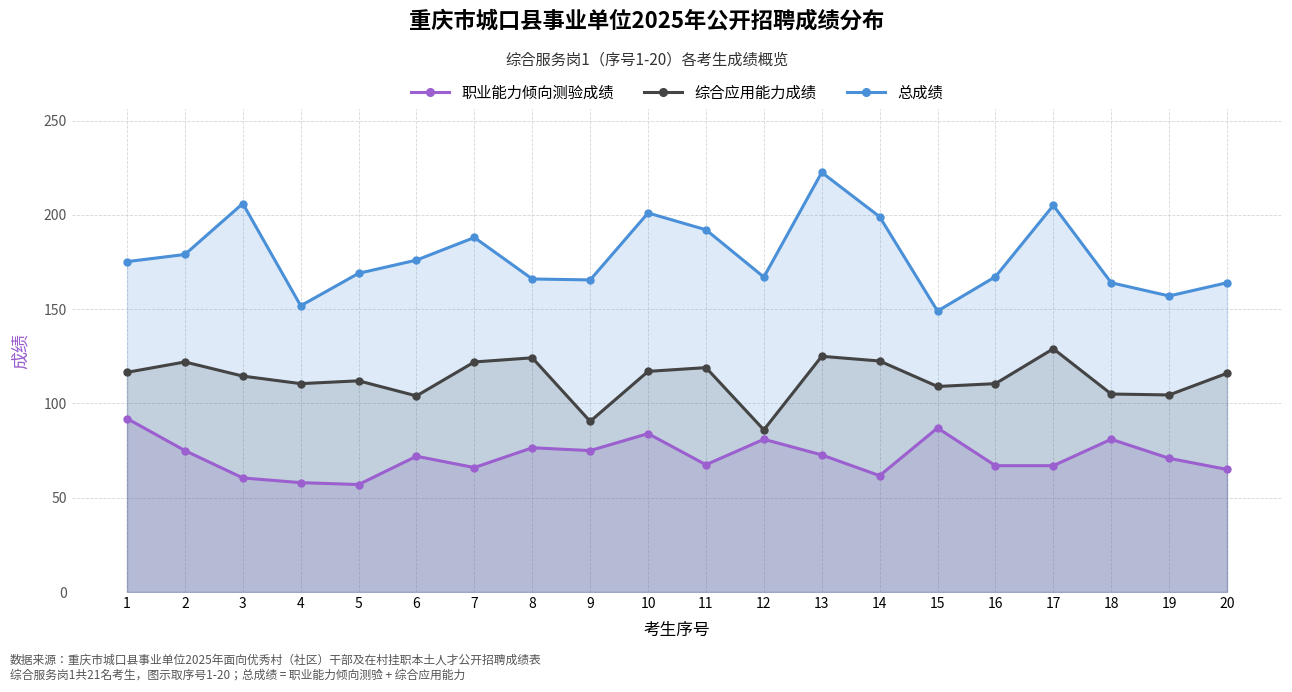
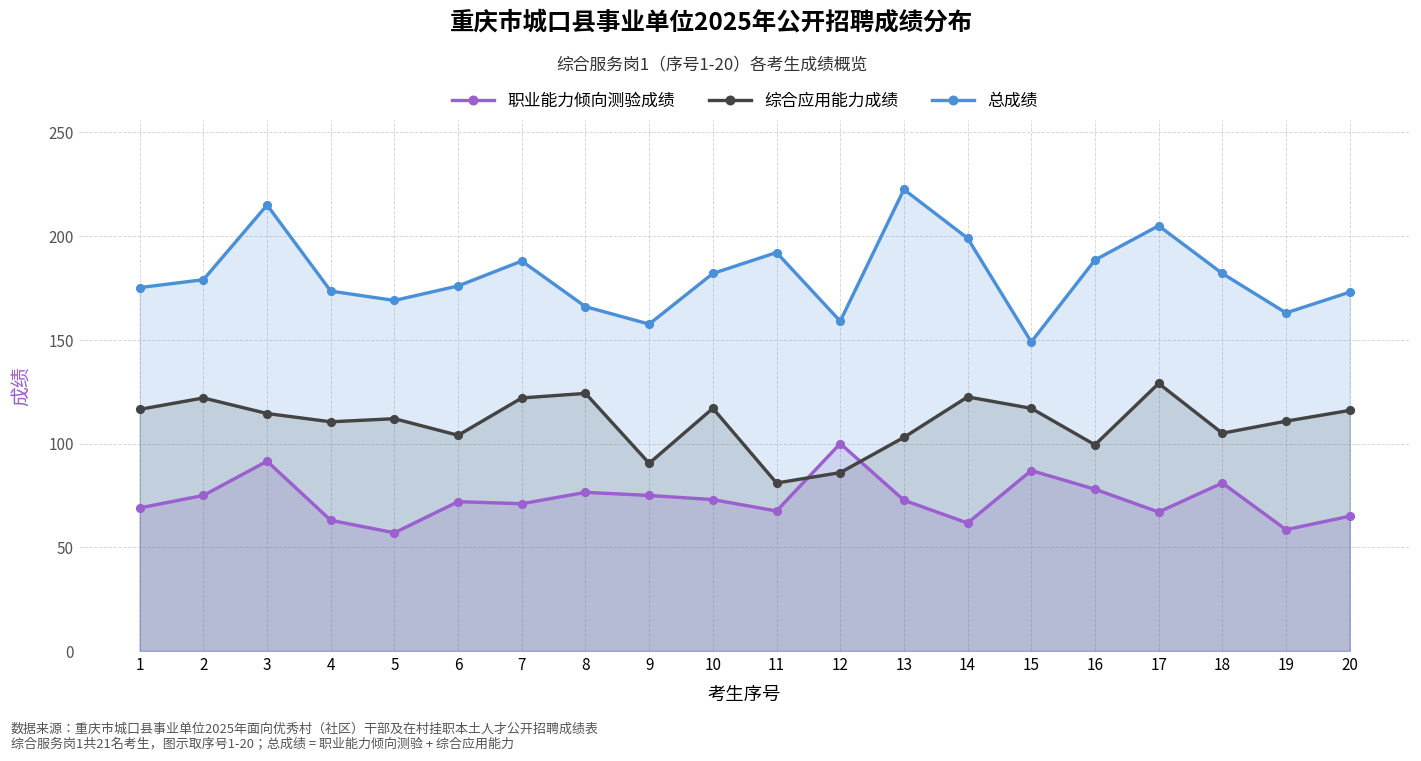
职业能力倾向测验成绩, 1: 92 -> 69
职业能力倾向测验成绩, 3: 61 -> 92
总成绩, 3: 206 -> 215
职业能力倾向测验成绩, 4: 58 -> 63
总成绩, 4: 152 -> 174
职业能力倾向测验成绩, 7: 66 -> 71
总成绩, 9: 166 -> 158
职业能力倾向测验成绩, 10: 84 -> 73
总成绩, 10: 201 -> 182
综合应用能力成绩, 11: 119 -> 81
职业能力倾向测验成绩, 12: 81 -> 100
总成绩, 12: 167 -> 159
综合应用能力成绩, 13: 125 -> 103
综合应用能力成绩, 15: 109 -> 117
职业能力倾向测验成绩, 16: 67 -> 78
综合应用能力成绩, 16: 111 -> 99
总成绩, 16: 167 -> 189
总成绩, 18: 164 -> 182
职业能力倾向测验成绩, 19: 71 -> 59
综合应用能力成绩, 19: 105 -> 111
总成绩, 19: 157 -> 163
总成绩, 20: 164 -> 173
